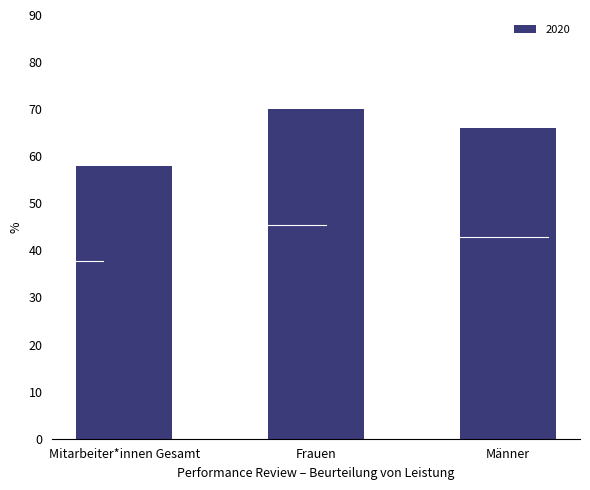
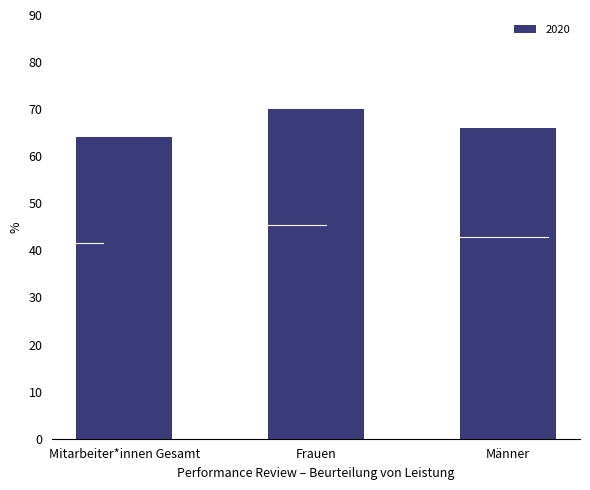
Mitarbeiter*innen Gesamt: 58 -> 64
